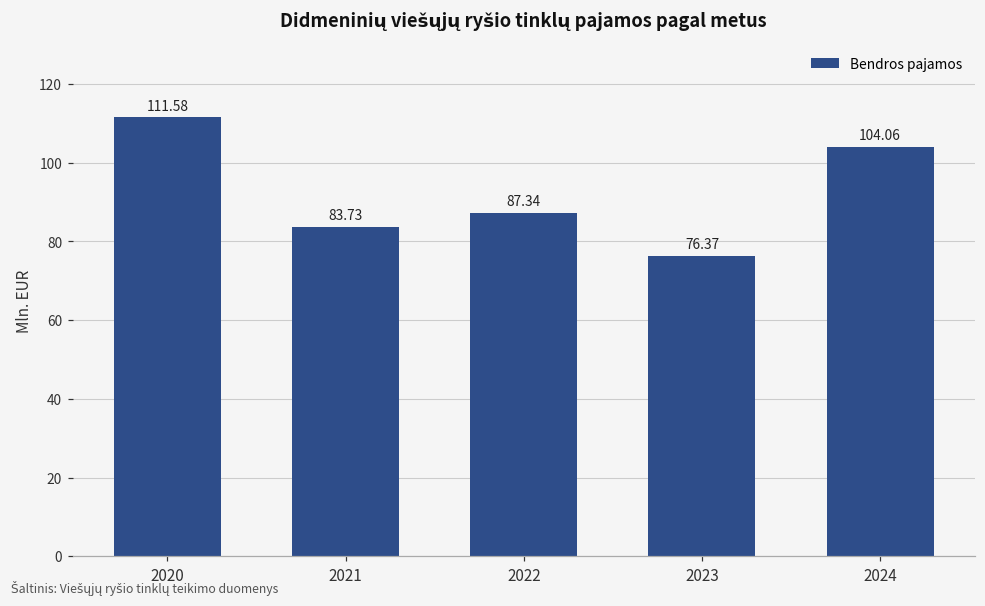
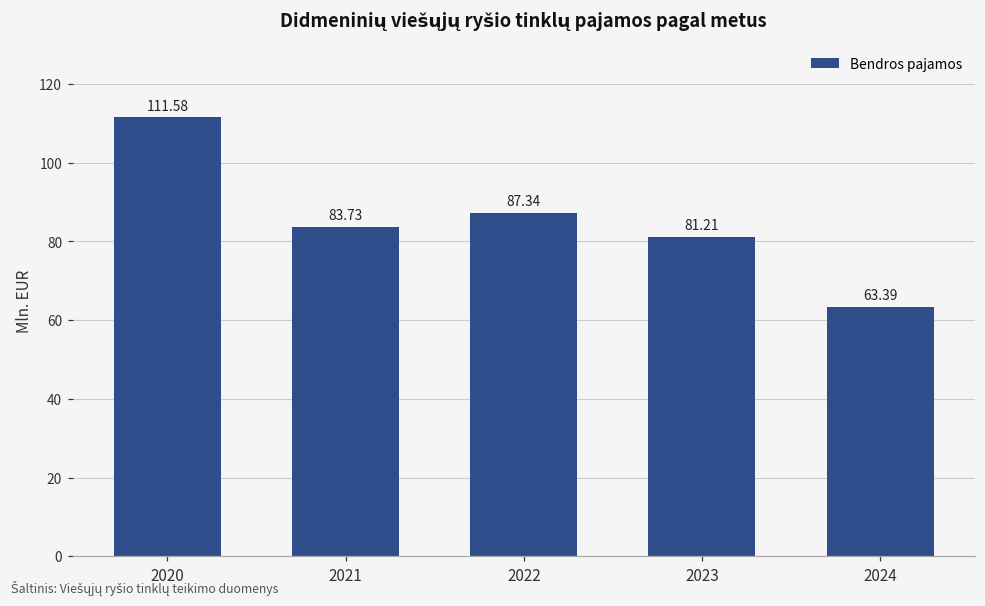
2023: 76.37 -> 81.21
2024: 104.06 -> 63.39
